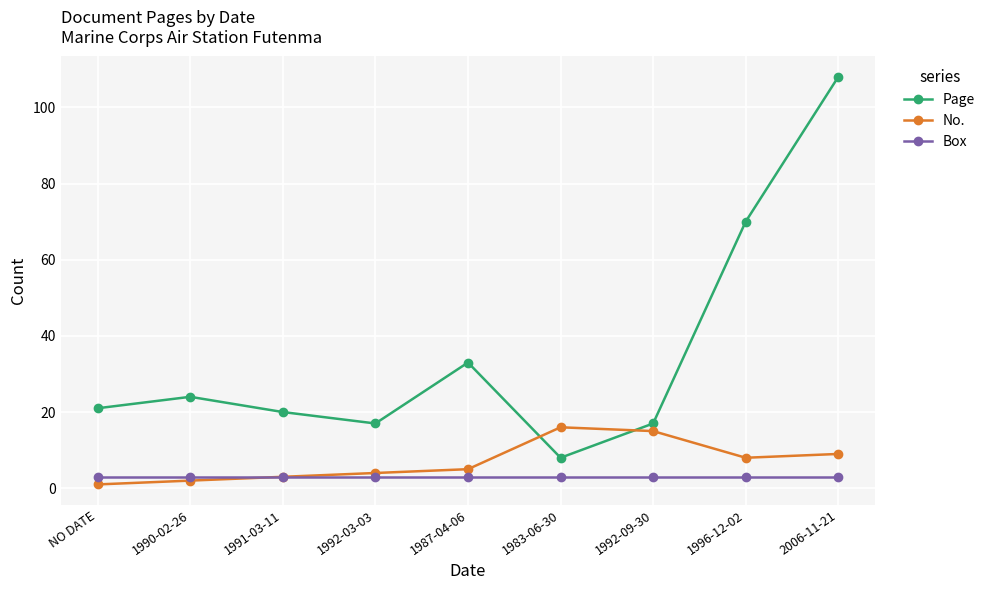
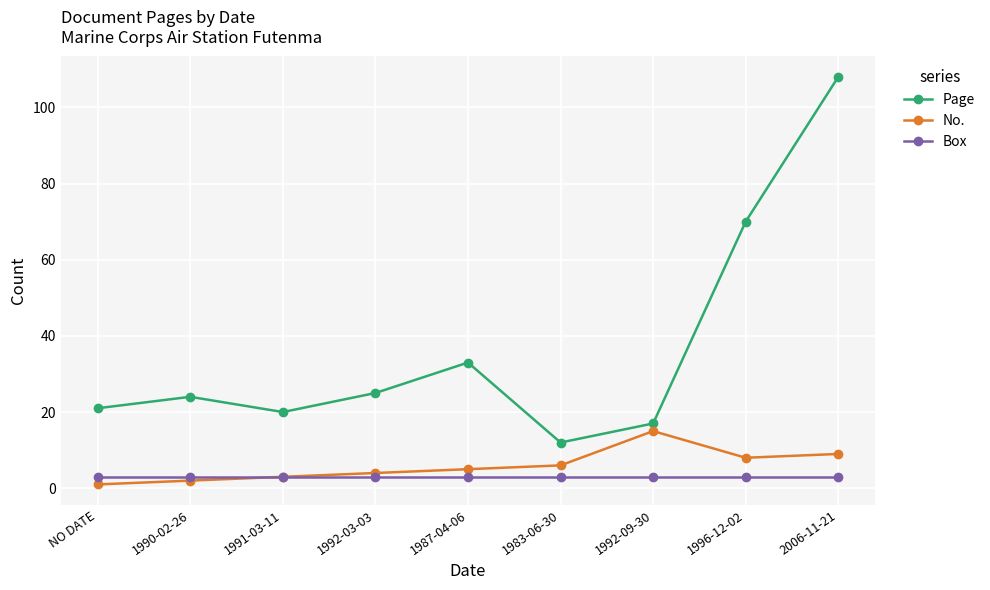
Page, 1992-03-03: 17 -> 25
Page, 1983-06-30: 8 -> 12
No., 1983-06-30: 16 -> 6
